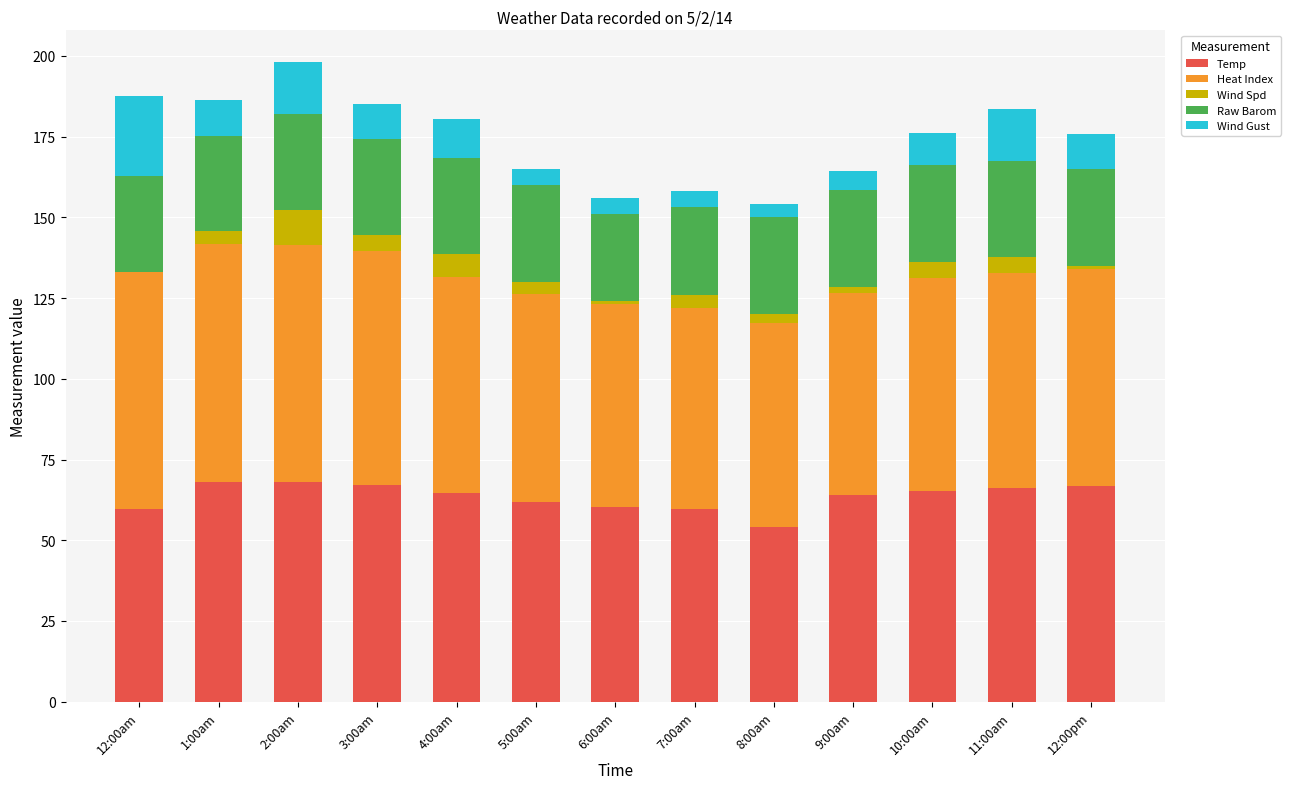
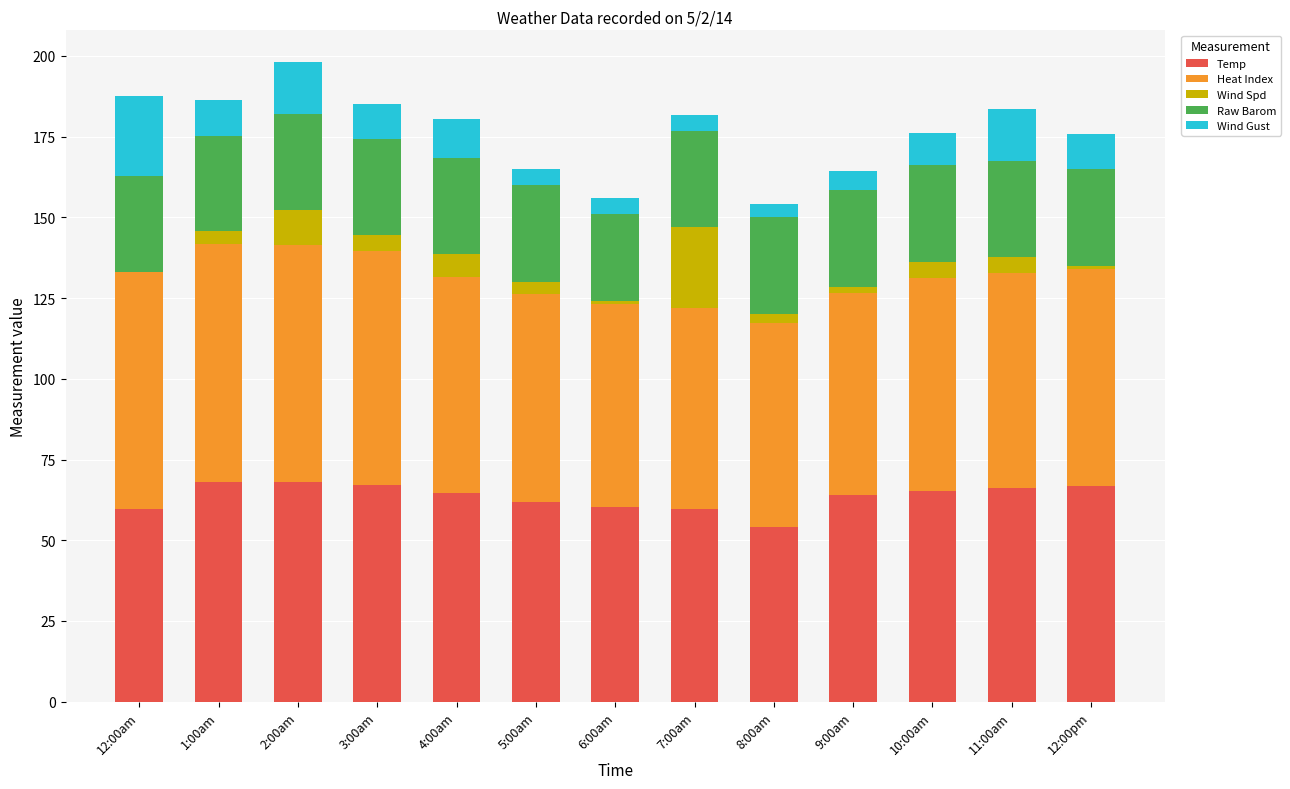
Wind Spd, 7:00am: 4 -> 25
Raw Barom, 7:00am: 27 -> 30
